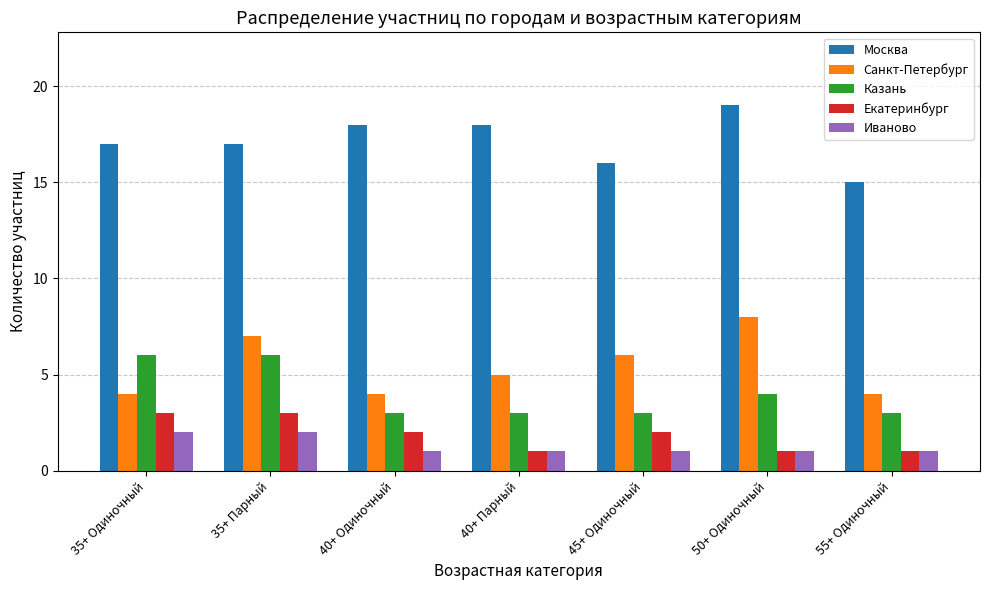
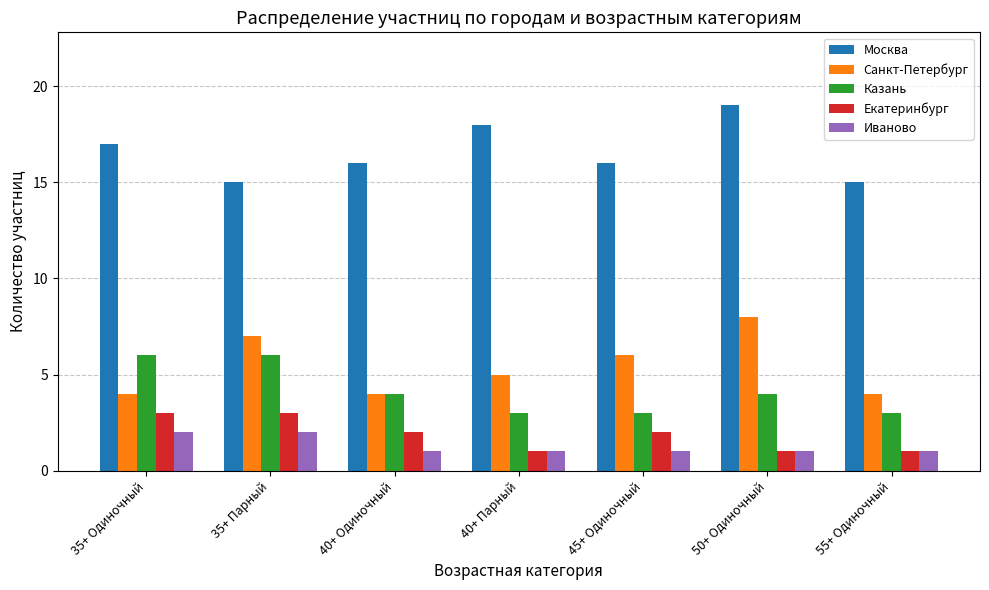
Москва, 35+ Парный: 17 -> 15
Москва, 40+ Одиночный: 18 -> 16
Казань, 40+ Одиночный: 3 -> 4
